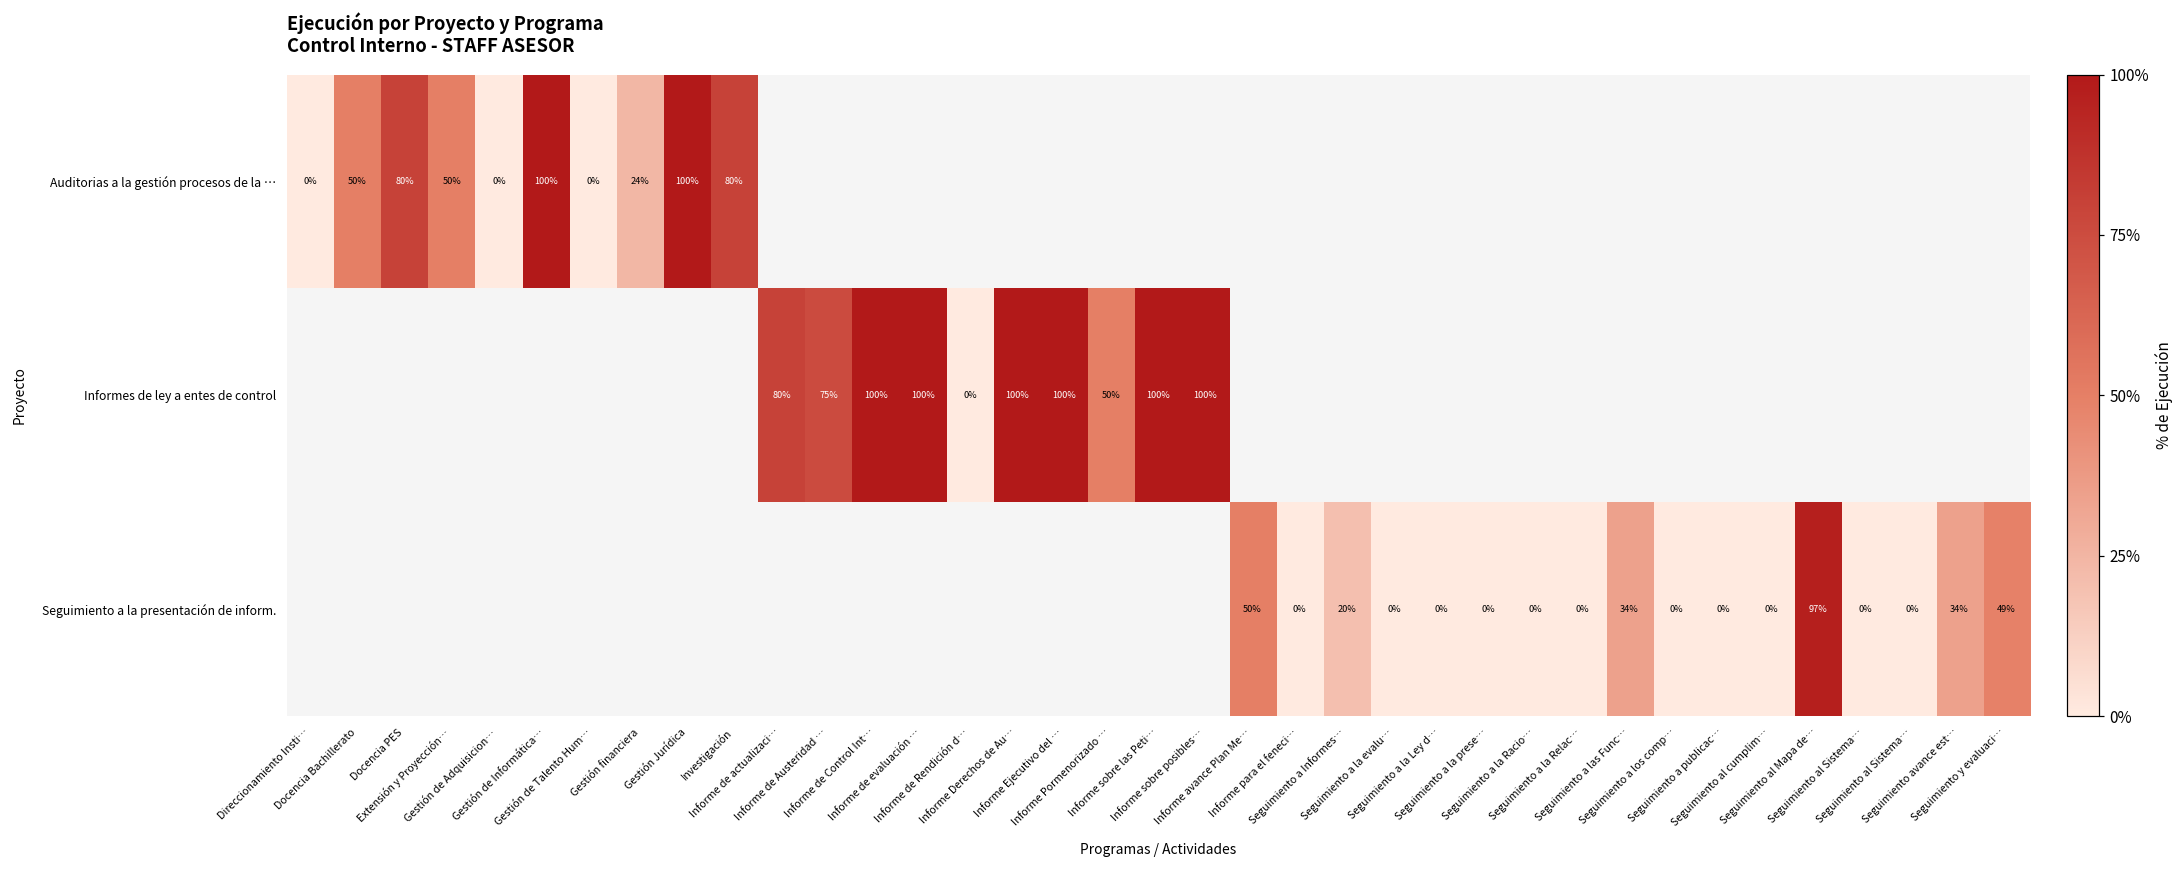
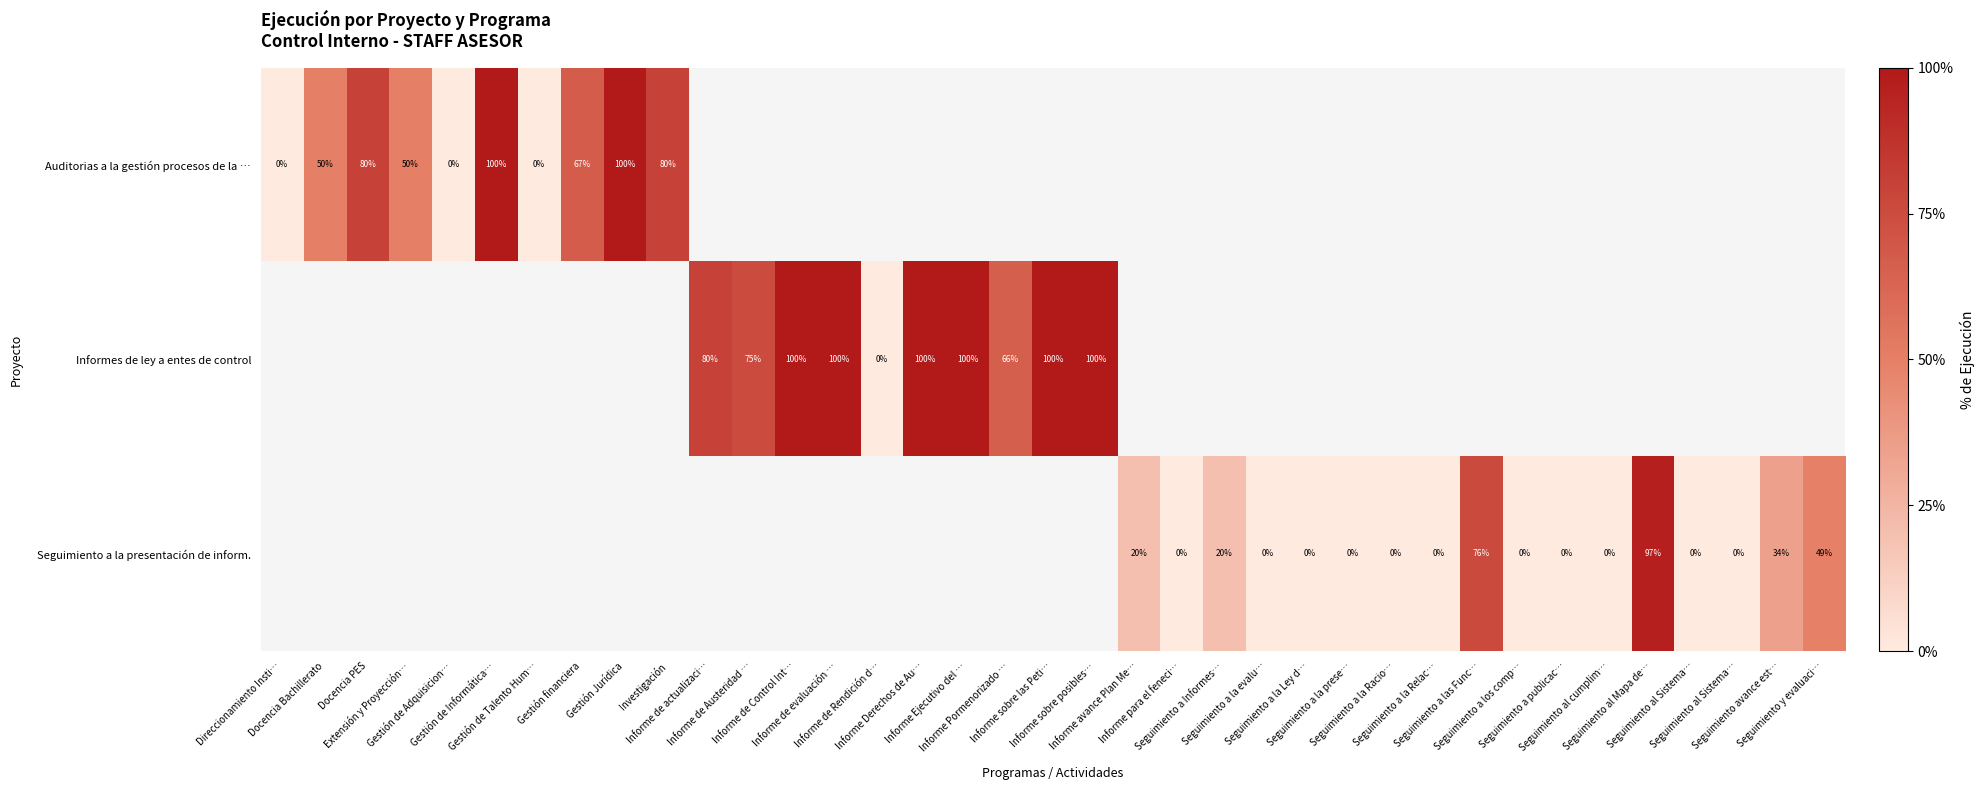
Auditorias a la gestión procesos de la …, Gestión financiera: 24% -> 67%
Informes de ley a entes de control, Informe Pormenorizado …: 50% -> 66%
Seguimiento a la presentación de inform., Informe avance Plan Me…: 50% -> 20%
Seguimiento a la presentación de inform., Seguimiento a las Func…: 34% -> 76%
